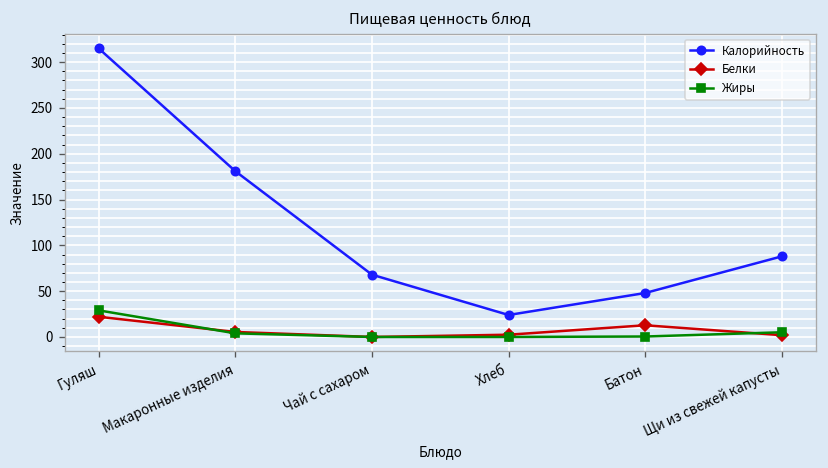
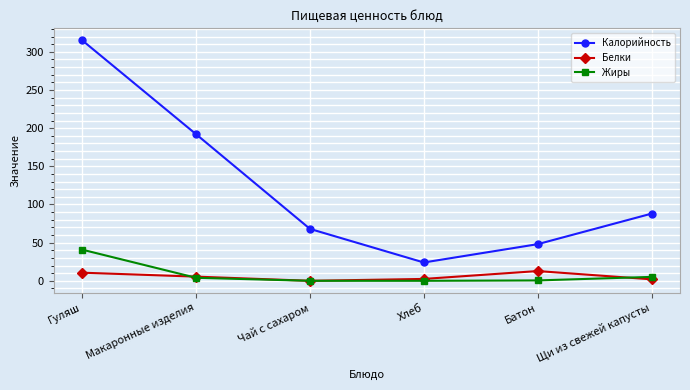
Белки, Гуляш: 20 -> 10
Жиры, Гуляш: 30 -> 40
Калорийность, Макаронные изделия: 180 -> 190
